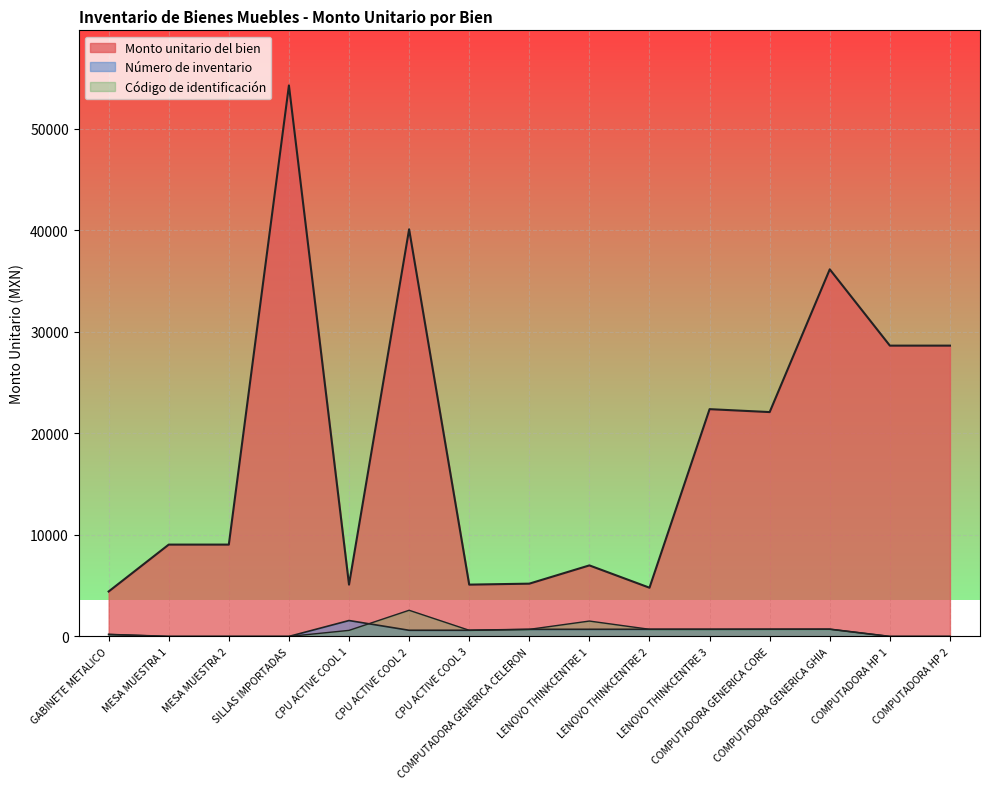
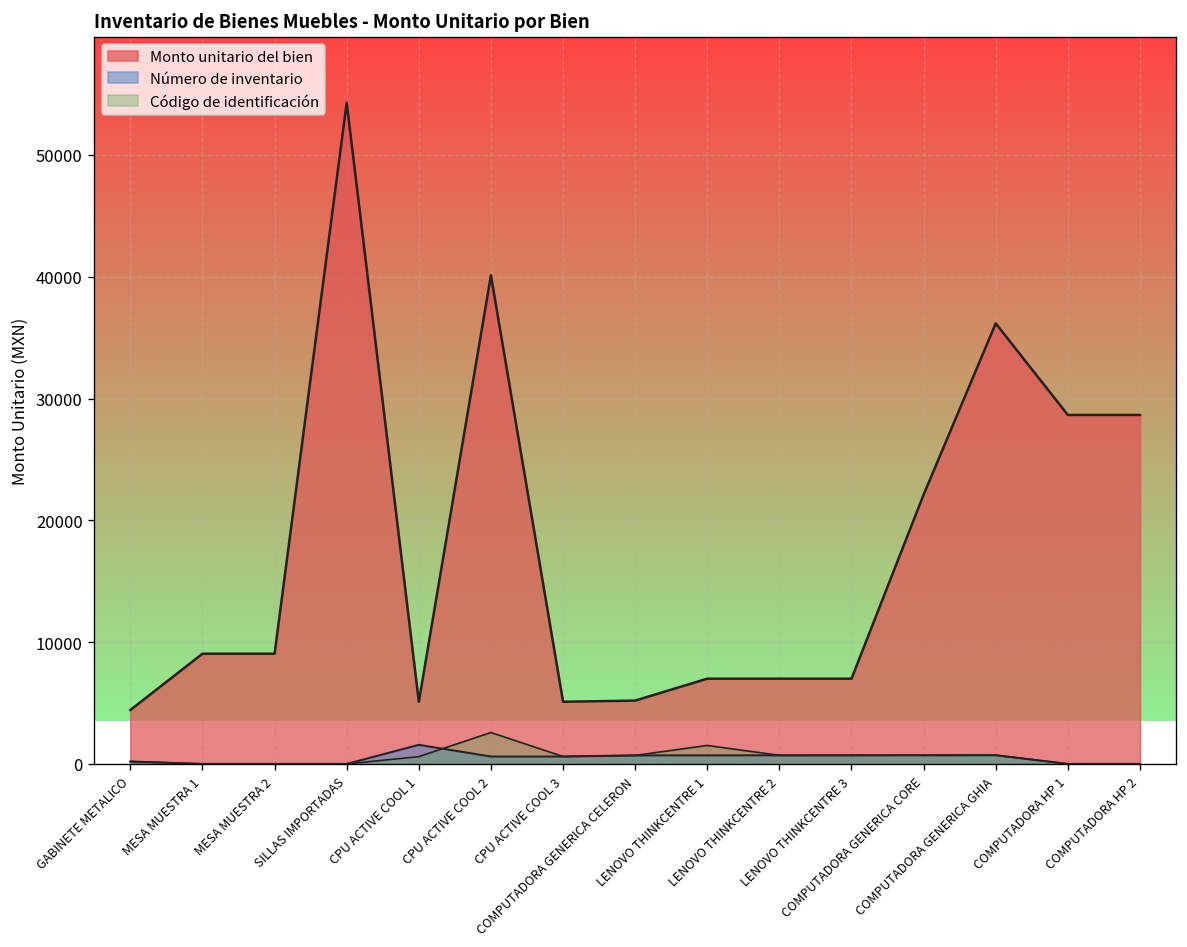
Monto unitario del bien, LENOVO THINKCENTRE 2: 4800 -> 7000
Monto unitario del bien, LENOVO THINKCENTRE 3: 22400 -> 7000
